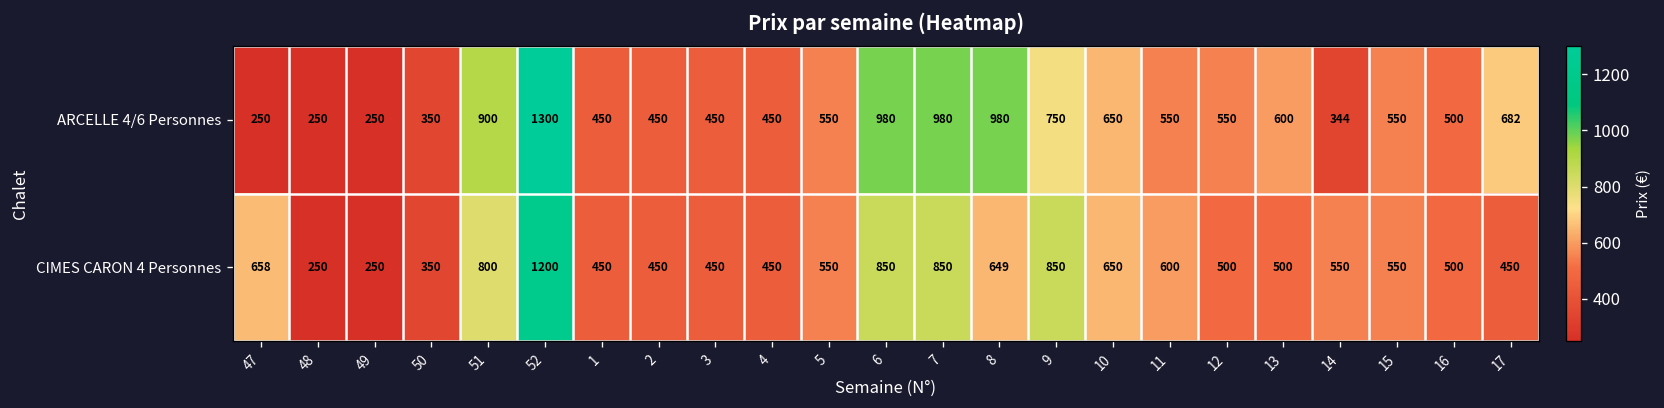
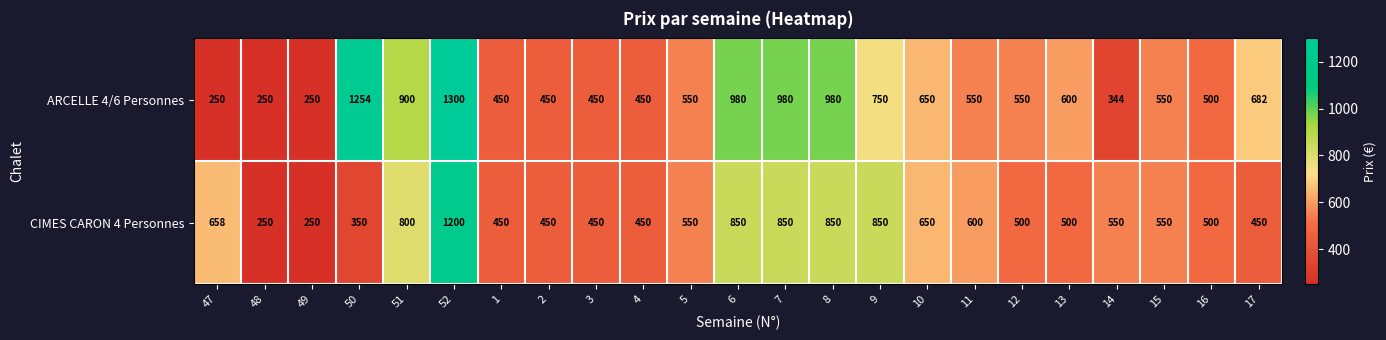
ARCELLE 4/6 Personnes, 50: 350 -> 1254
CIMES CARON 4 Personnes, 8: 649 -> 850
